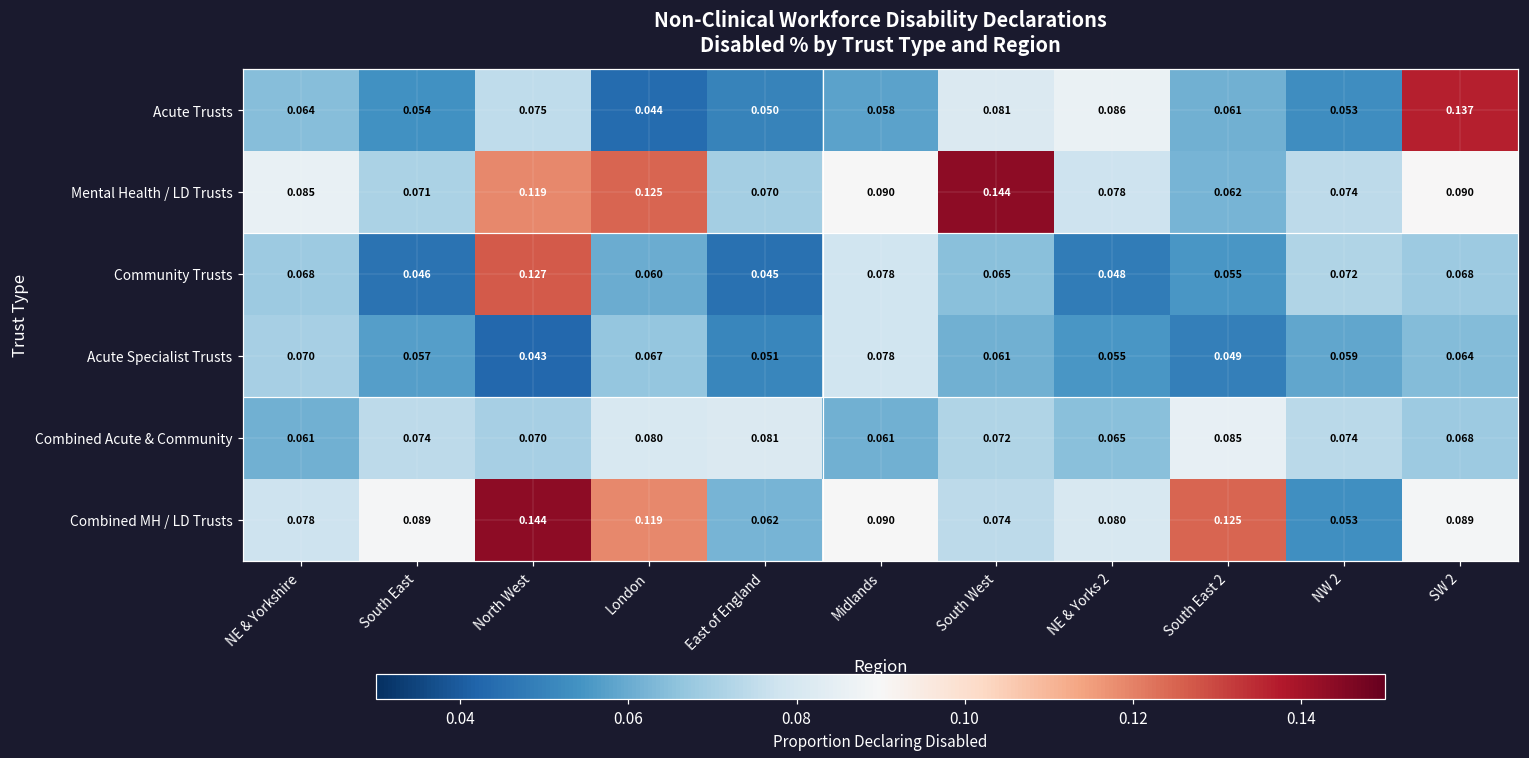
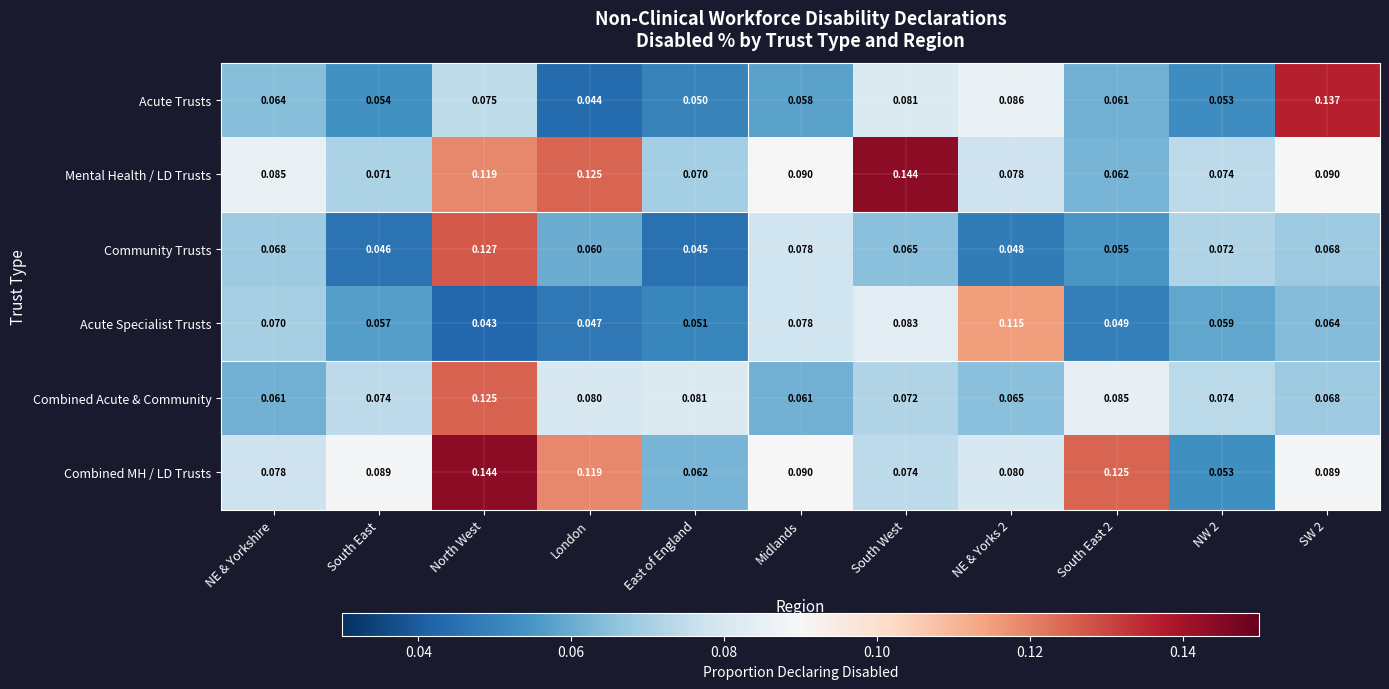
Acute Specialist Trusts, London: 0.067 -> 0.047
Acute Specialist Trusts, South West: 0.061 -> 0.083
Acute Specialist Trusts, NE & Yorks 2: 0.055 -> 0.115
Combined Acute & Community, North West: 0.070 -> 0.125
